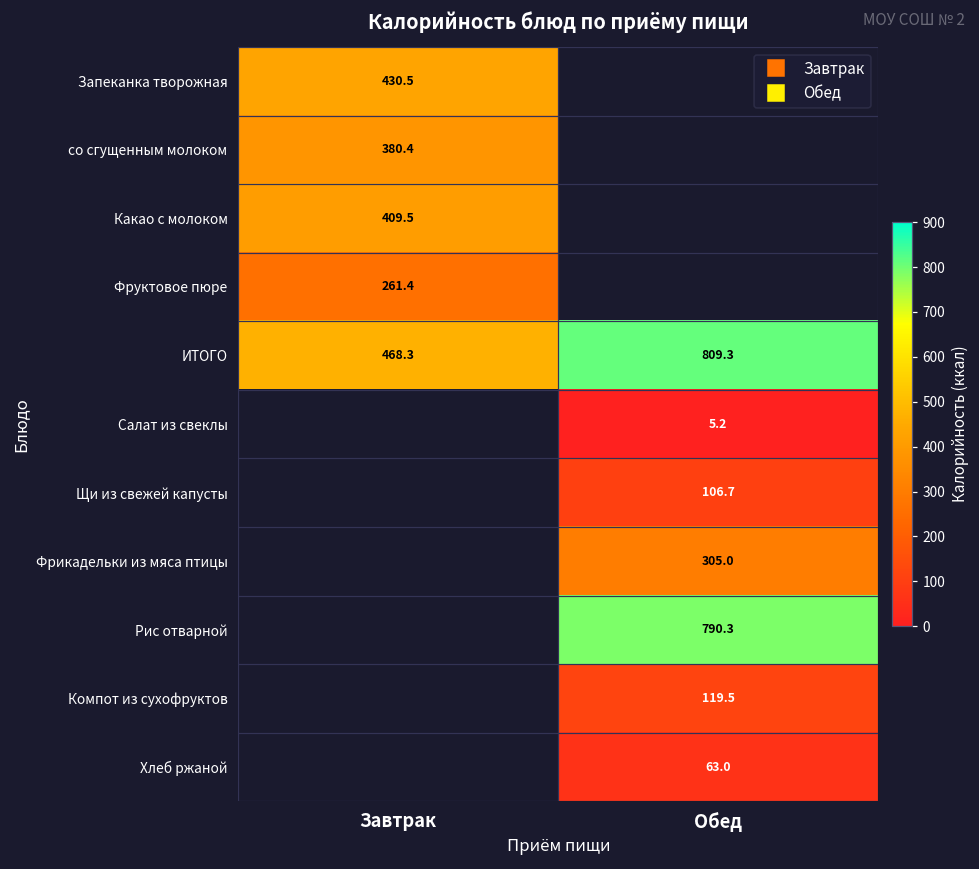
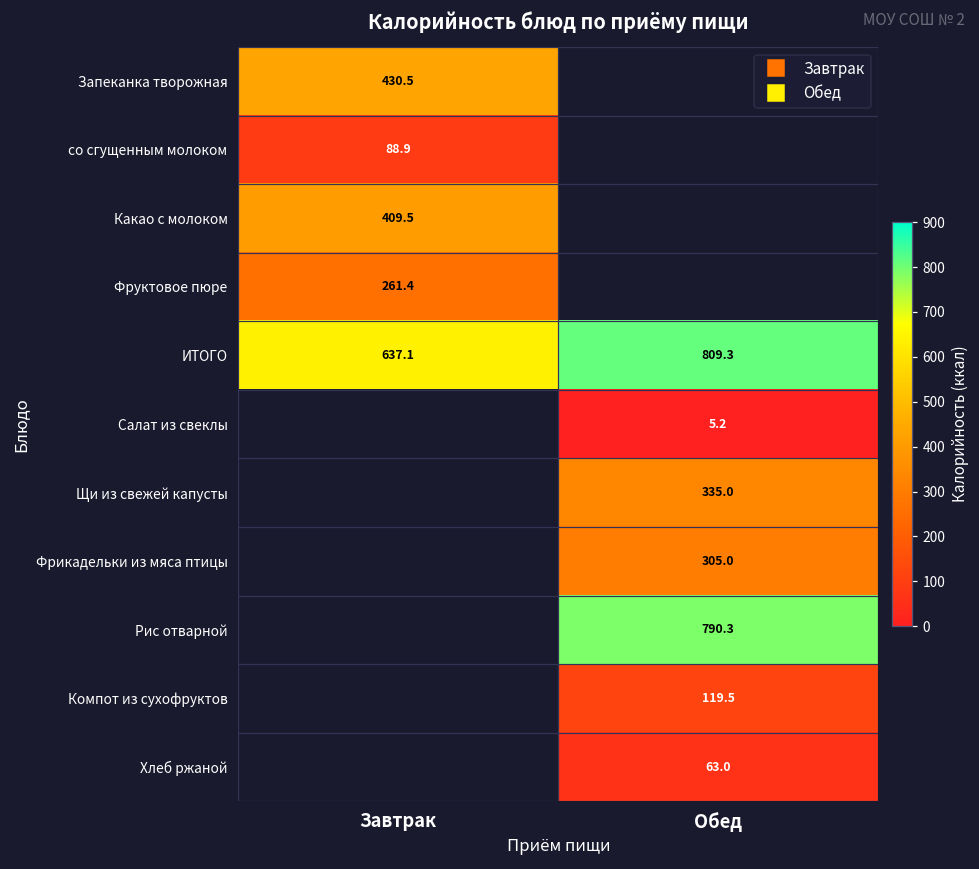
со сгущенным молоком, Завтрак: 380.4 -> 88.9
ИТОГО, Завтрак: 468.3 -> 637.1
Щи из свежей капусты, Обед: 106.7 -> 335.0
